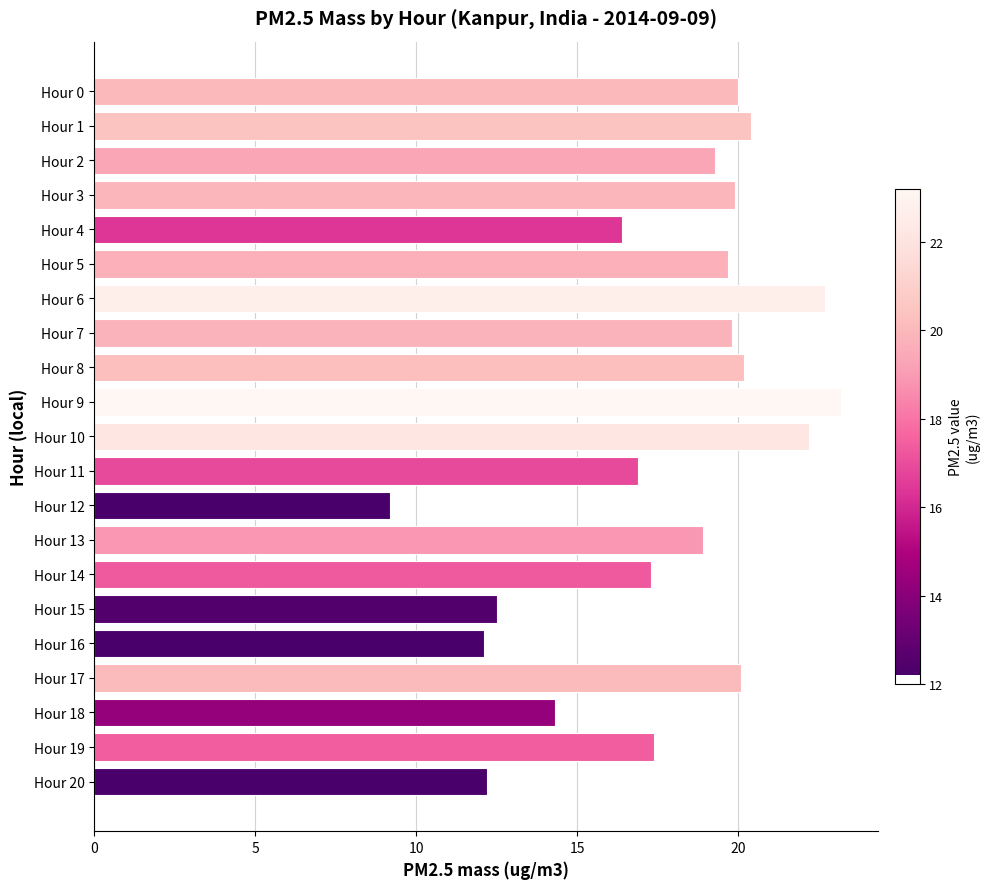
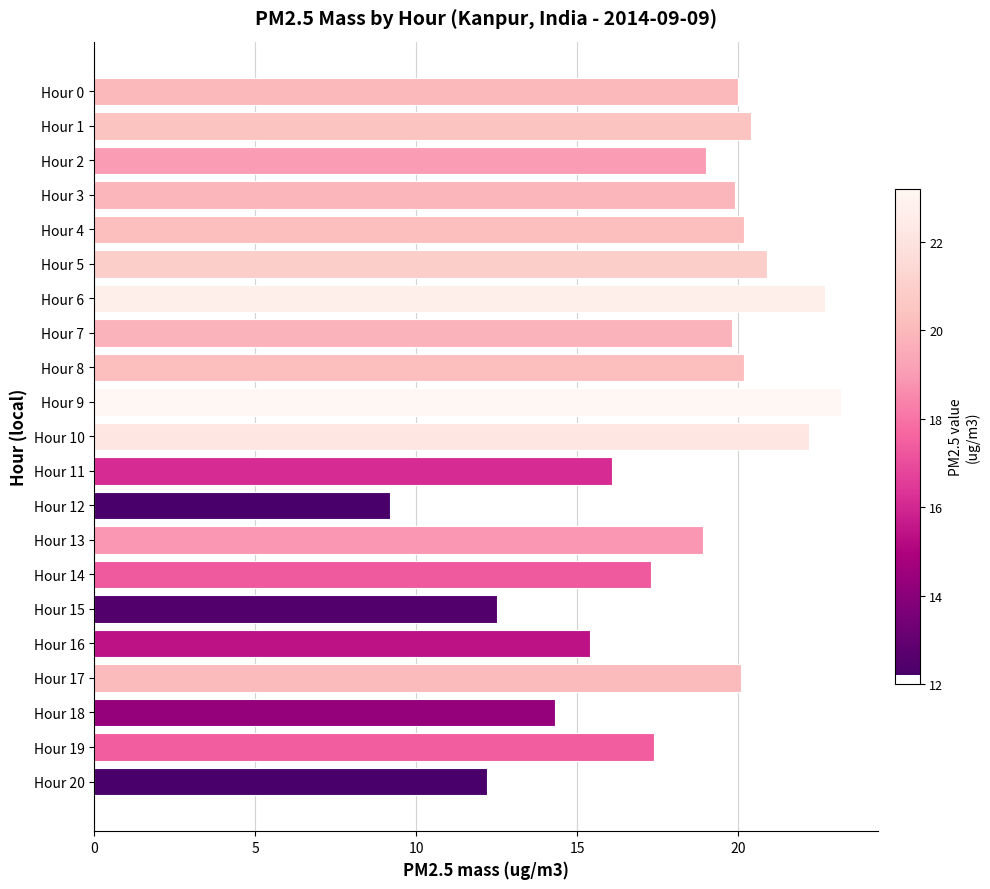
Hour 2: 19.3 -> 19.0
Hour 4: 16.4 -> 20.2
Hour 5: 19.7 -> 20.9
Hour 11: 16.9 -> 16.1
Hour 16: 12.1 -> 15.4
